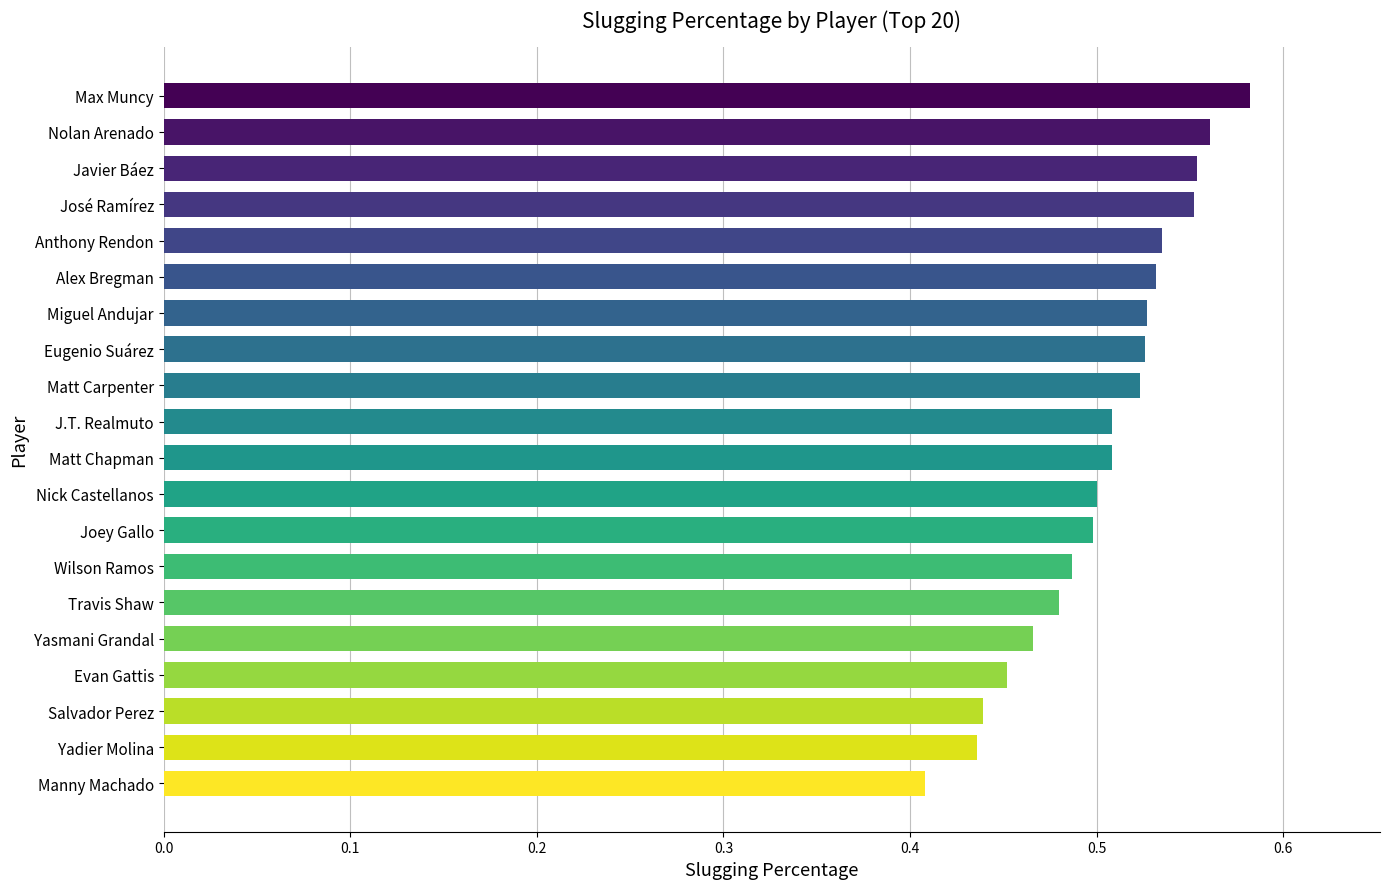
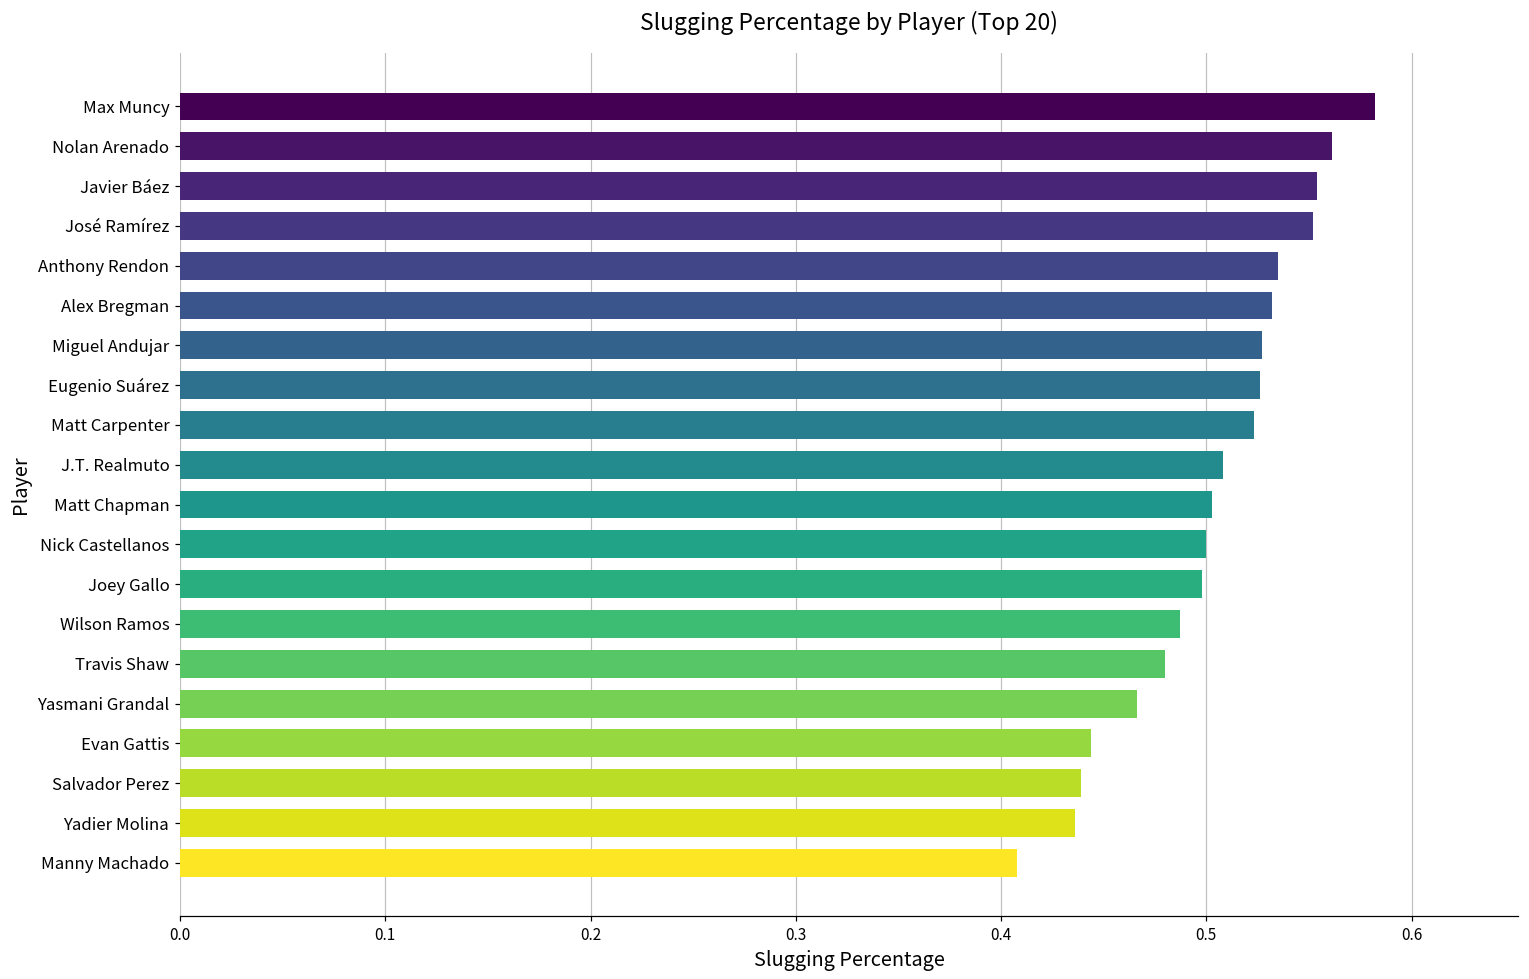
Matt Chapman: 0.508 -> 0.503
Evan Gattis: 0.452 -> 0.444
